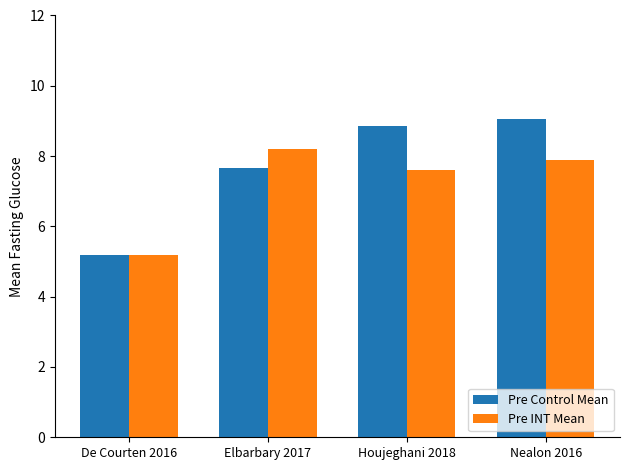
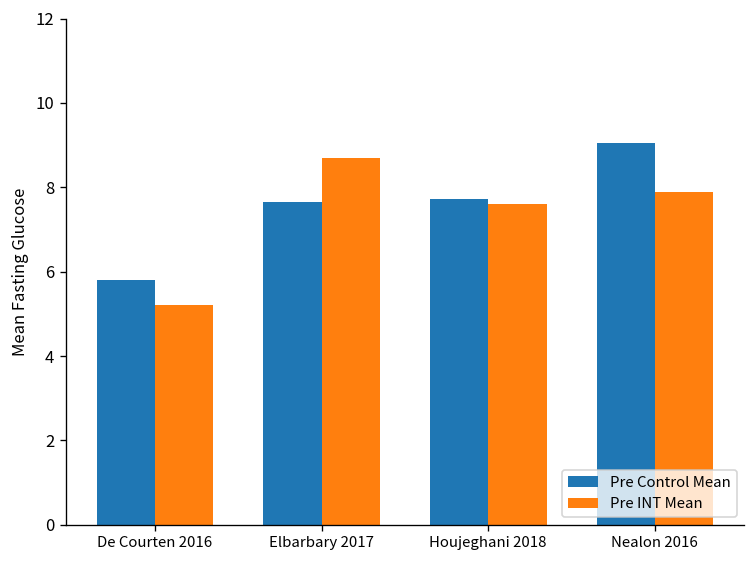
Pre Control Mean, De Courten 2016: 5.2 -> 5.8
Pre INT Mean, Elbarbary 2017: 8.2 -> 8.7
Pre Control Mean, Houjeghani 2018: 8.9 -> 7.7
